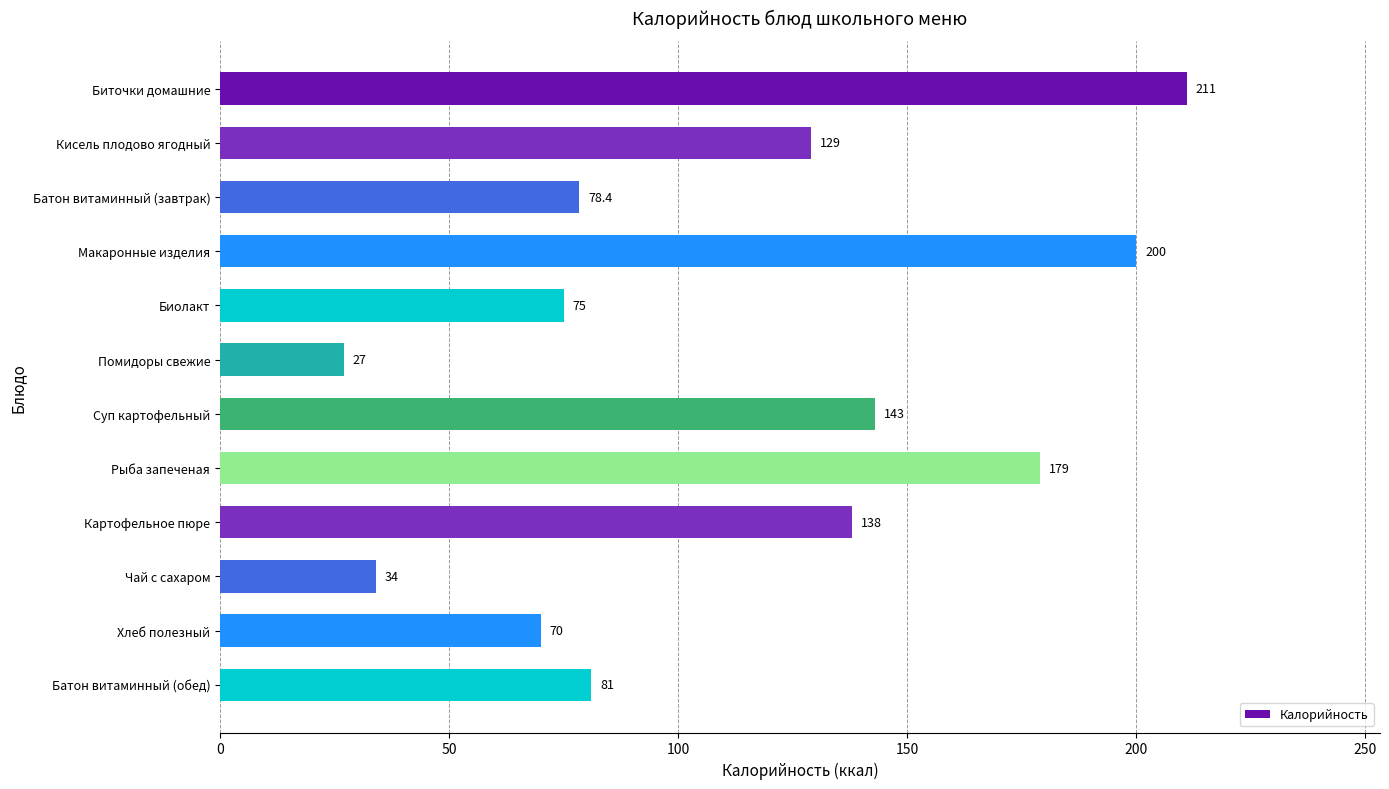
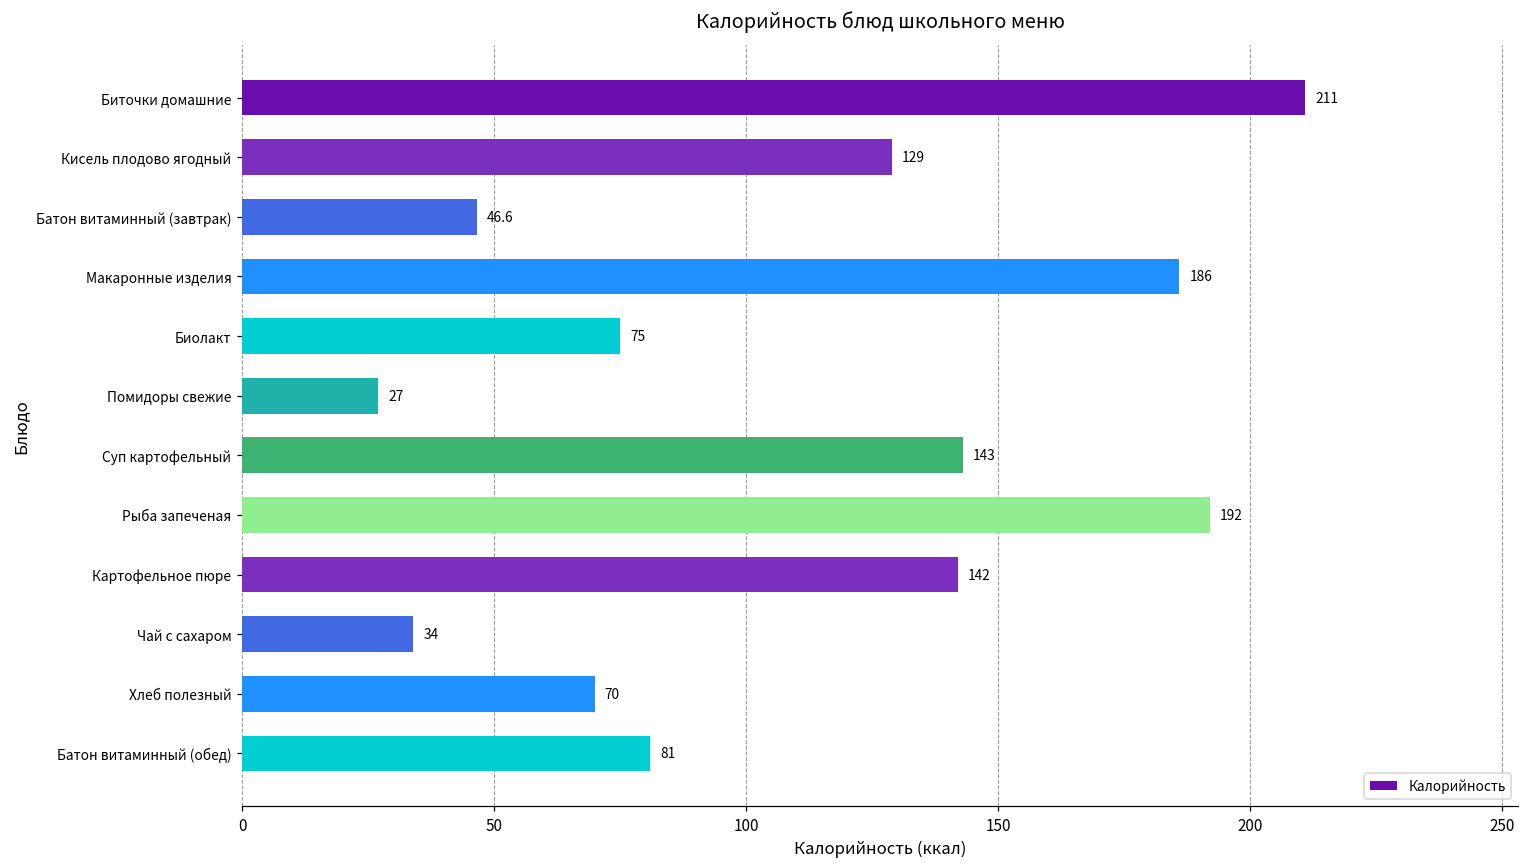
Батон витаминный (завтрак): 78.4 -> 46.6
Макаронные изделия: 200 -> 186
Рыба запеченая: 179 -> 192
Картофельное пюре: 138 -> 142
